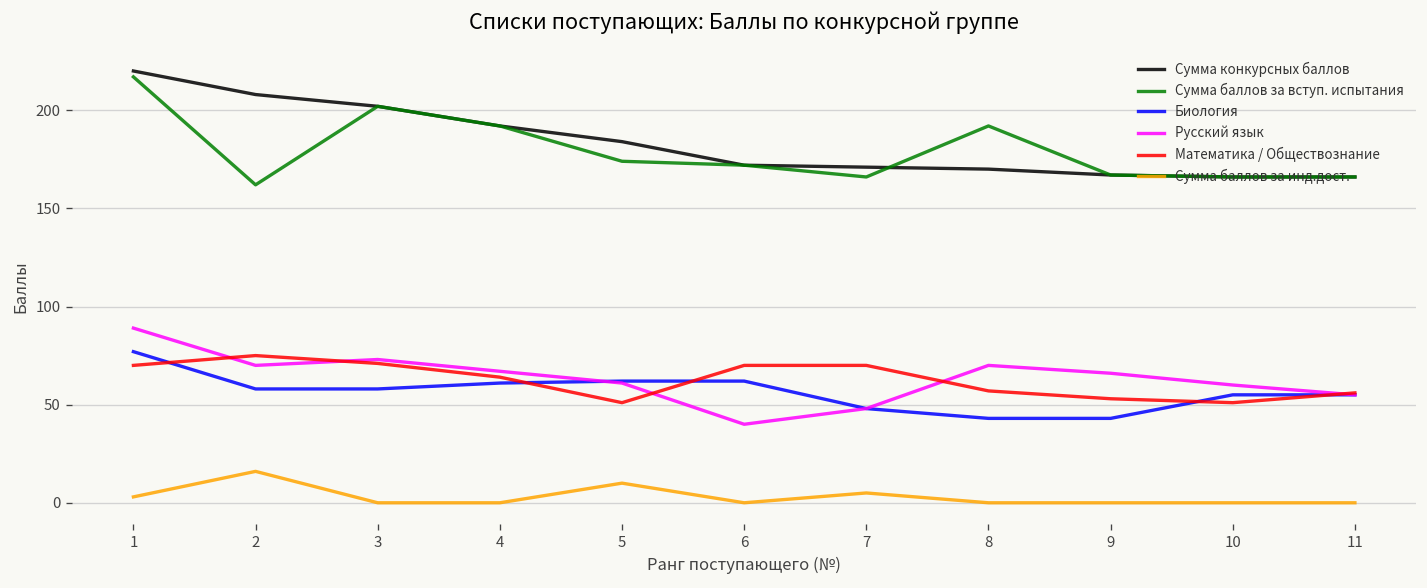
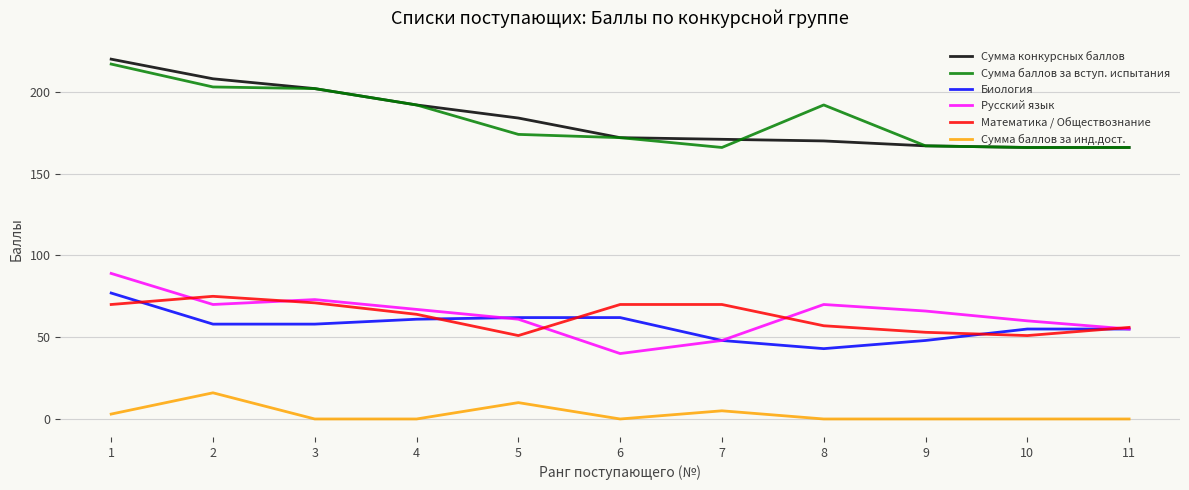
Сумма баллов за вступ. испытания, 2: 162 -> 203
Биология, 9: 43 -> 48
